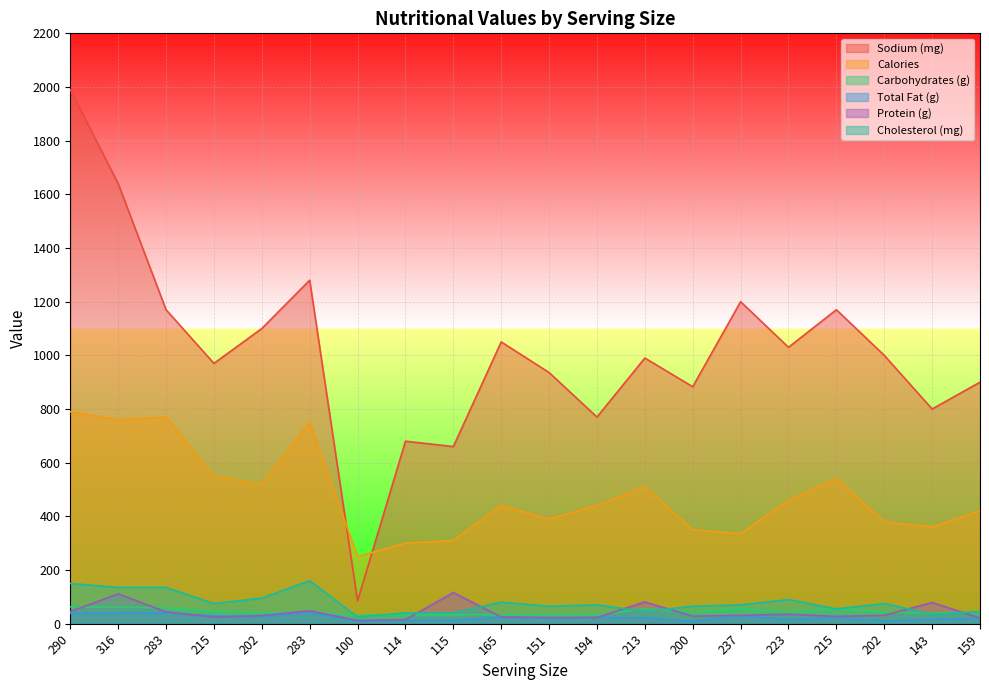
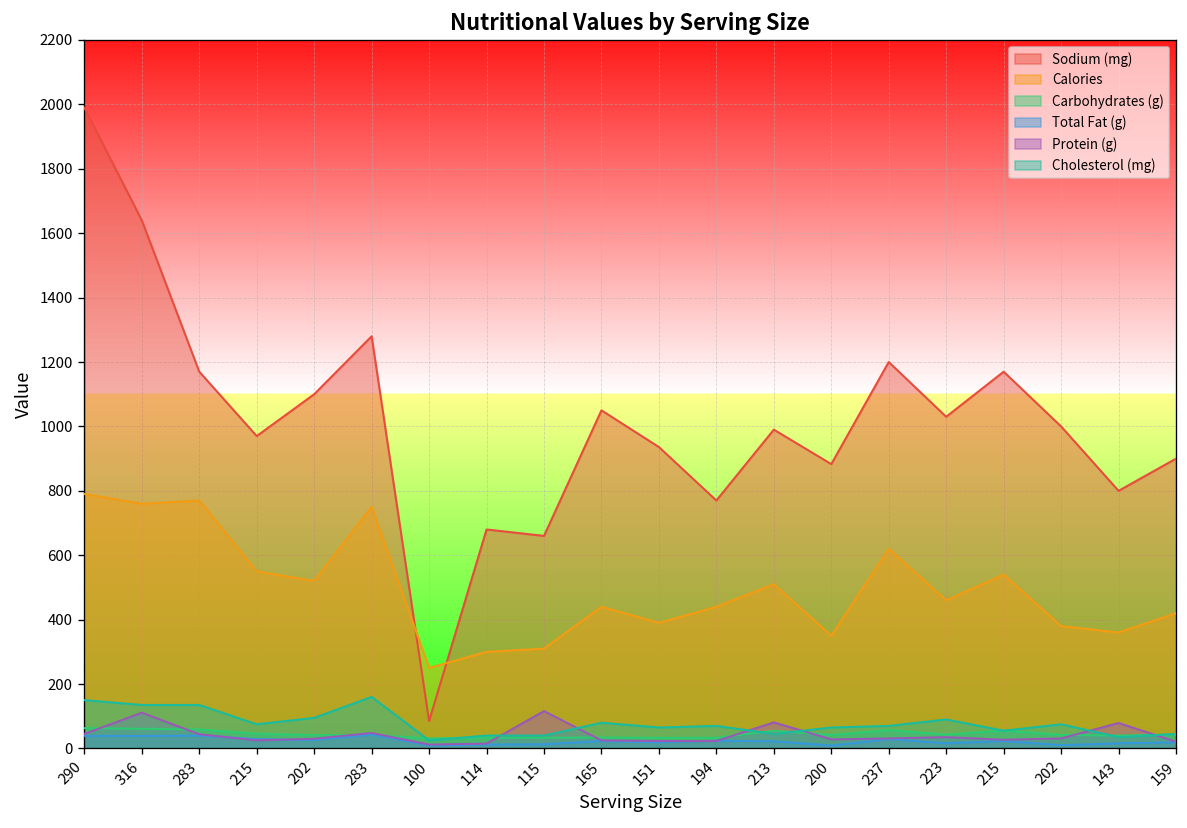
Calories, 237: 340 -> 620
